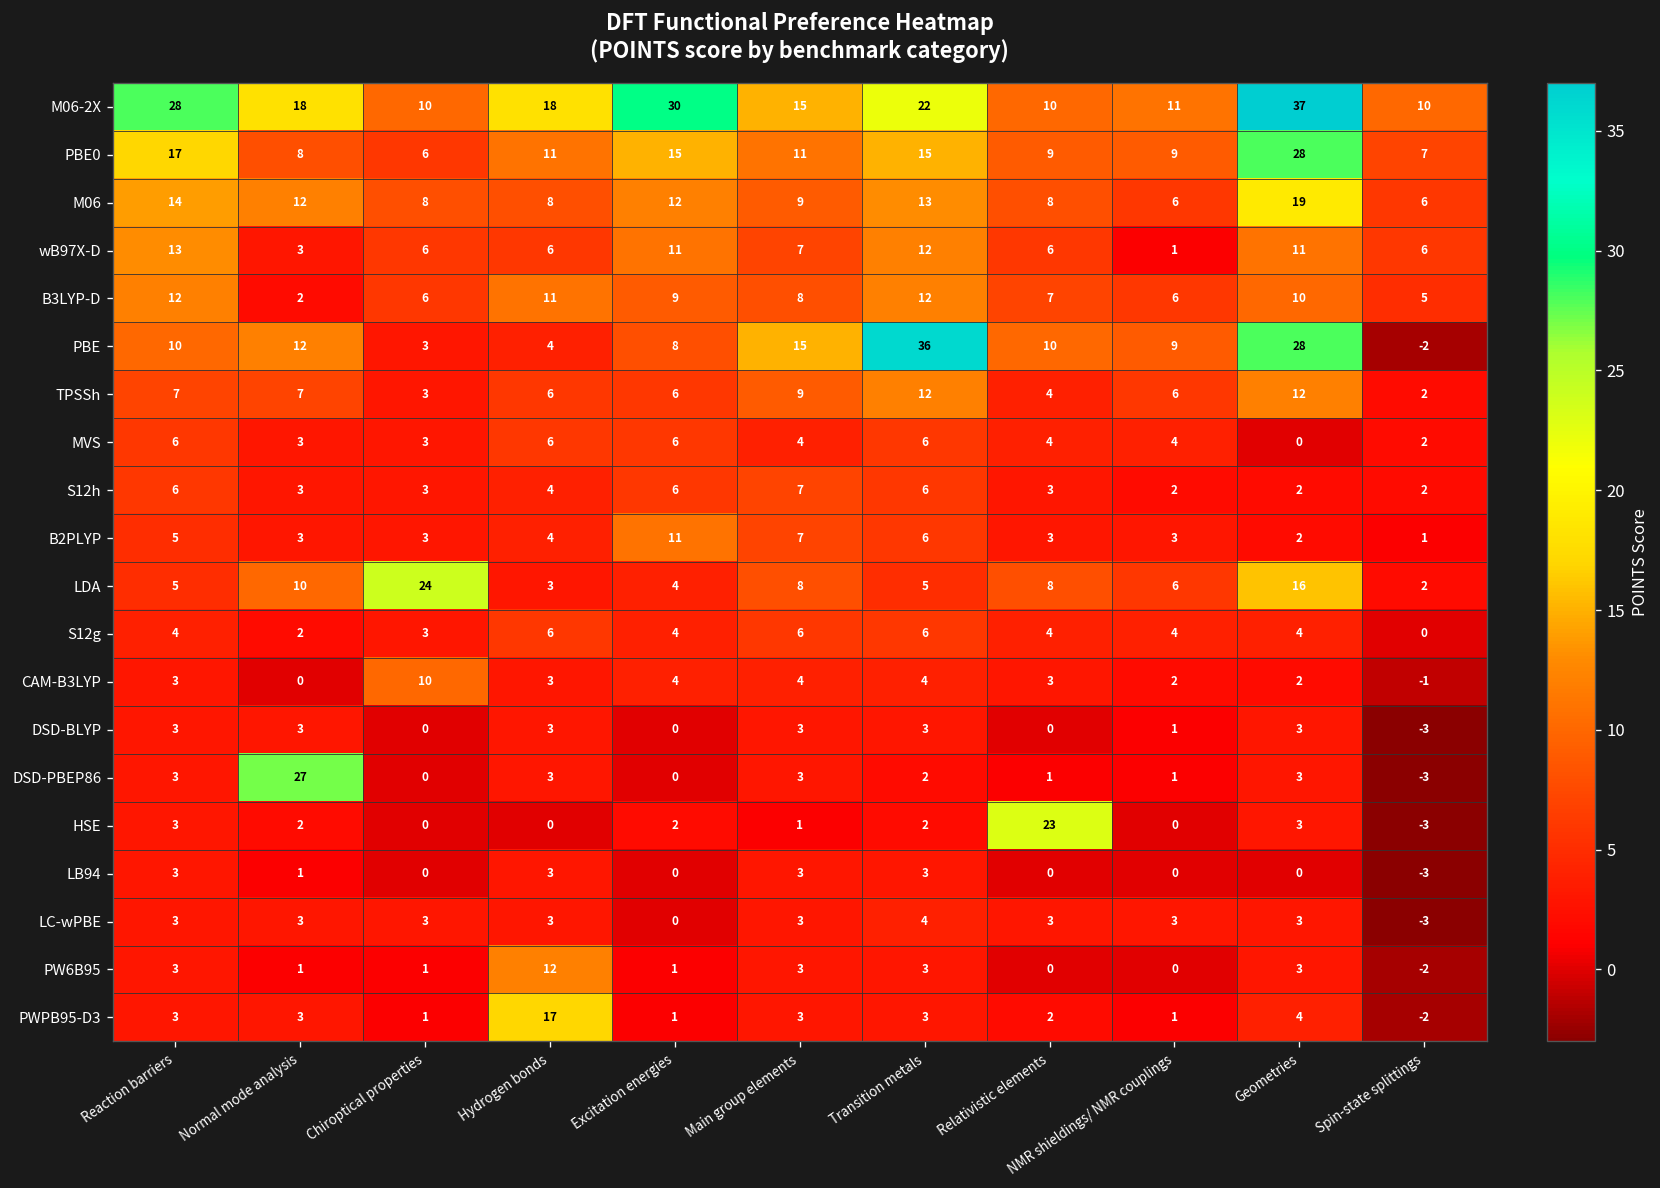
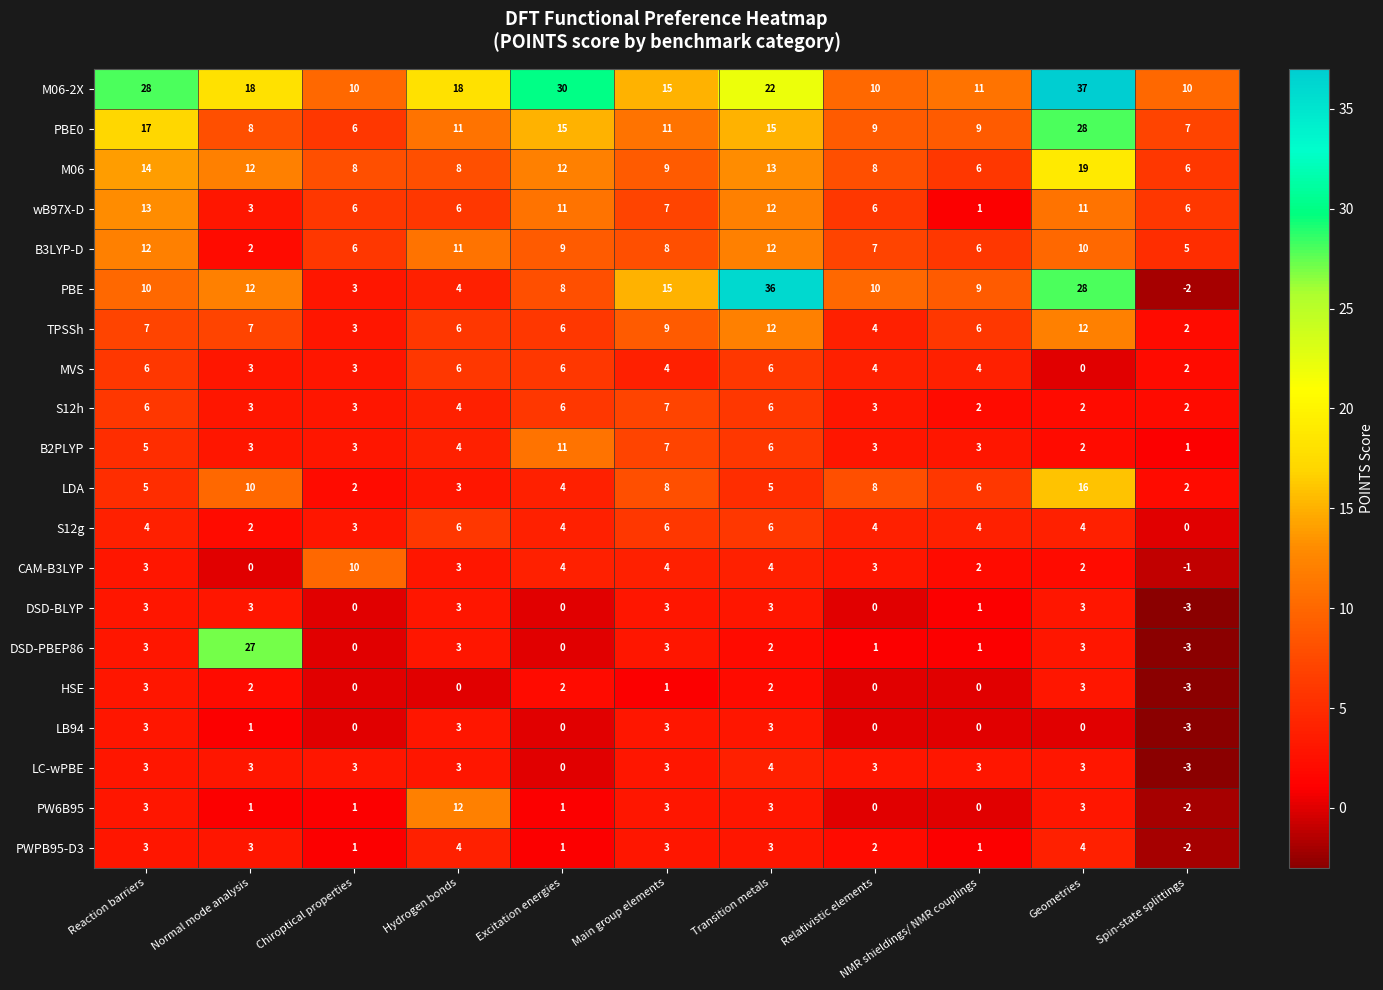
LDA, Chiroptical properties: 24 -> 2
HSE, Relativistic elements: 23 -> 0
PWPB95-D3, Hydrogen bonds: 17 -> 4
